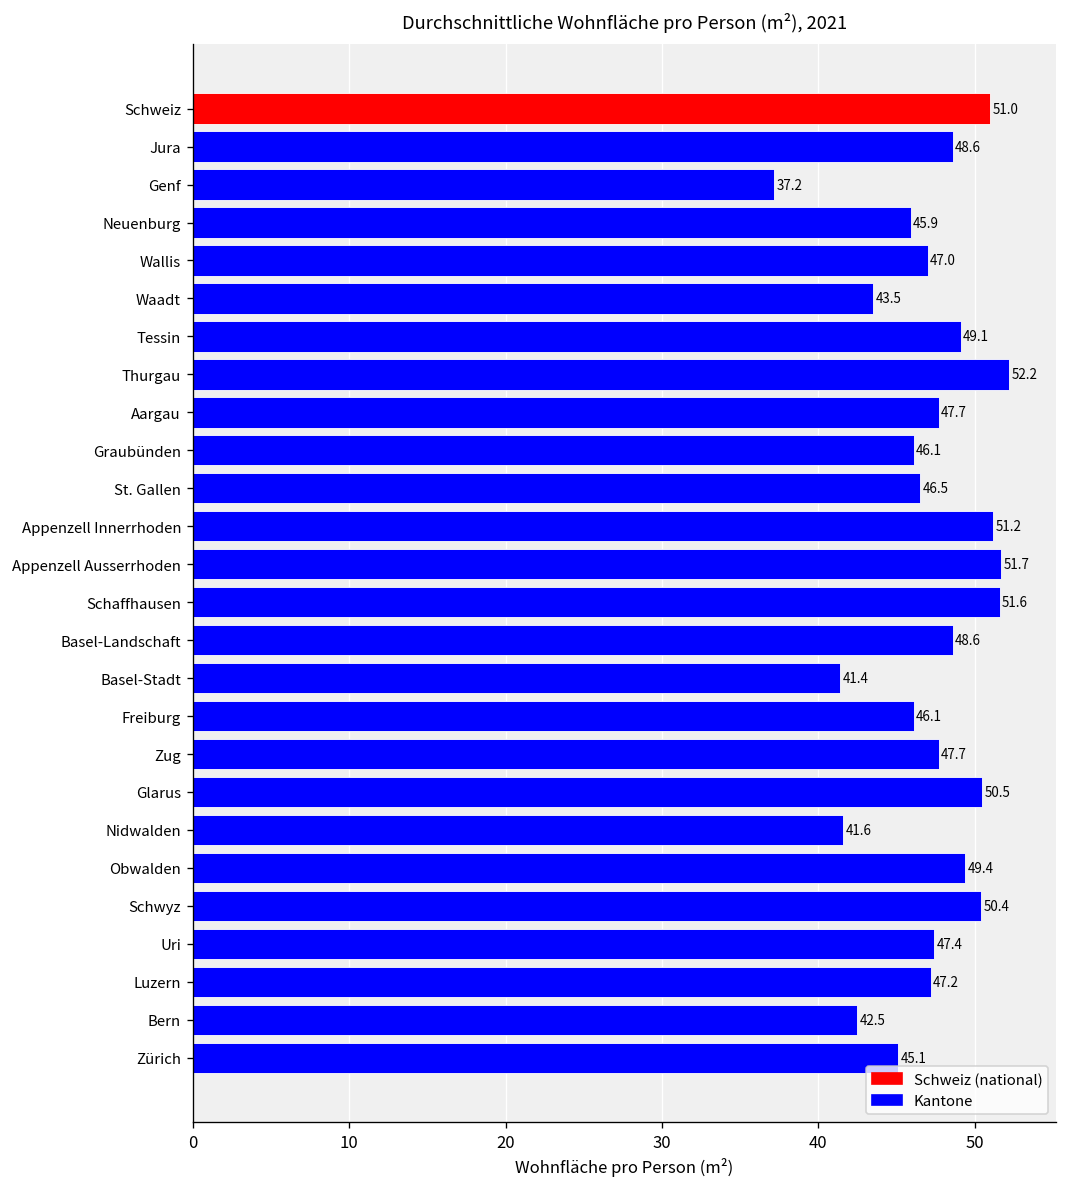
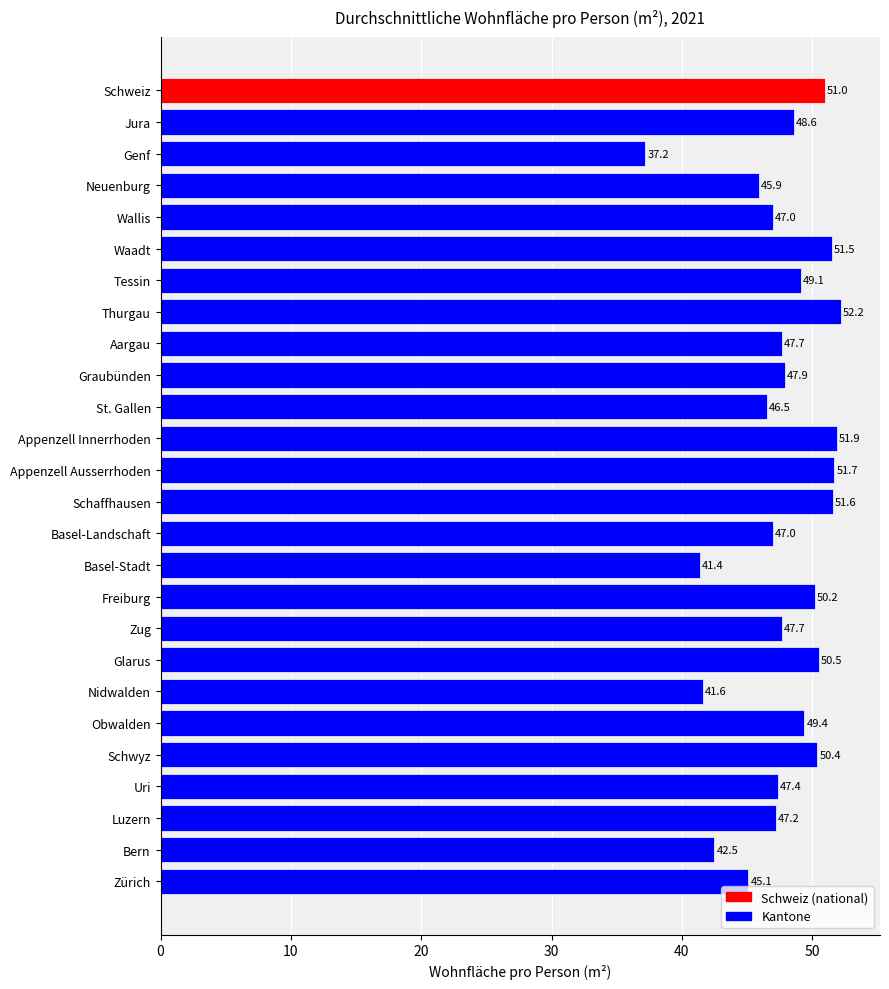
Waadt: 43.5 -> 51.5
Graubünden: 46.1 -> 47.9
Appenzell Innerrhoden: 51.2 -> 51.9
Basel-Landschaft: 48.6 -> 47.0
Freiburg: 46.1 -> 50.2
